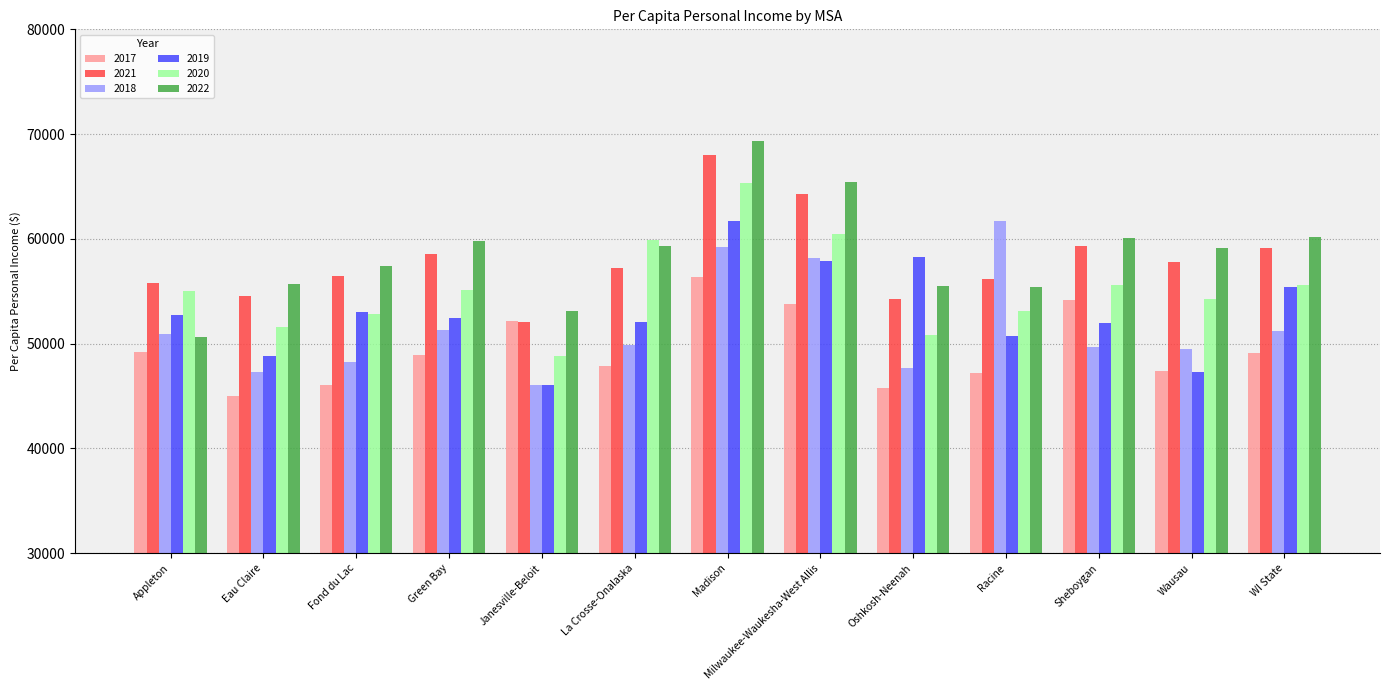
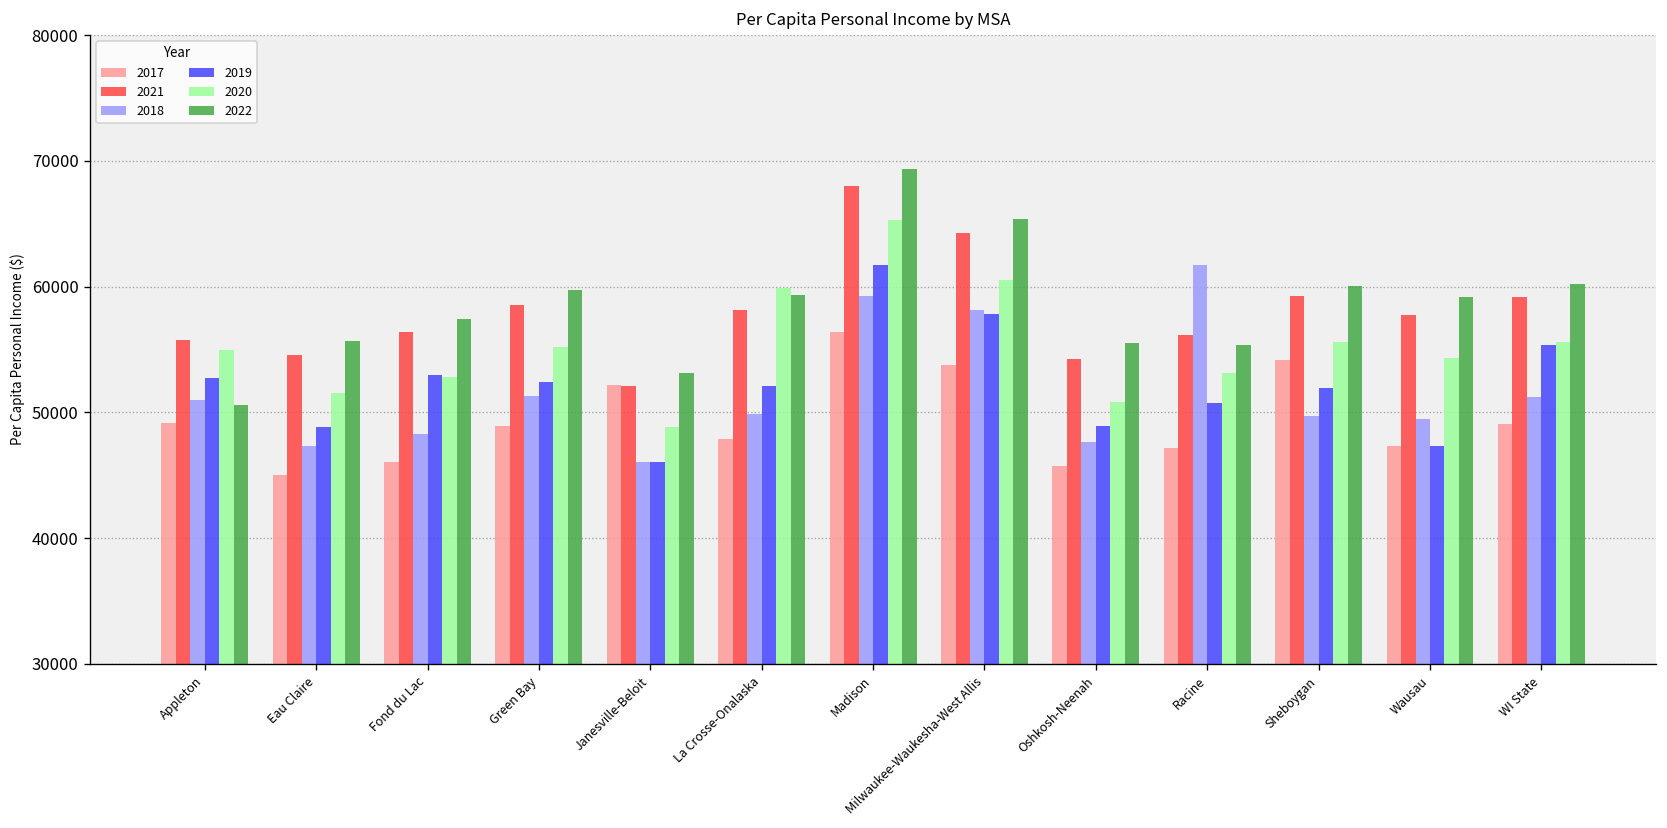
2021, La Crosse-Onalaska: 57300 -> 58100
2019, Oshkosh-Neenah: 58300 -> 48900
